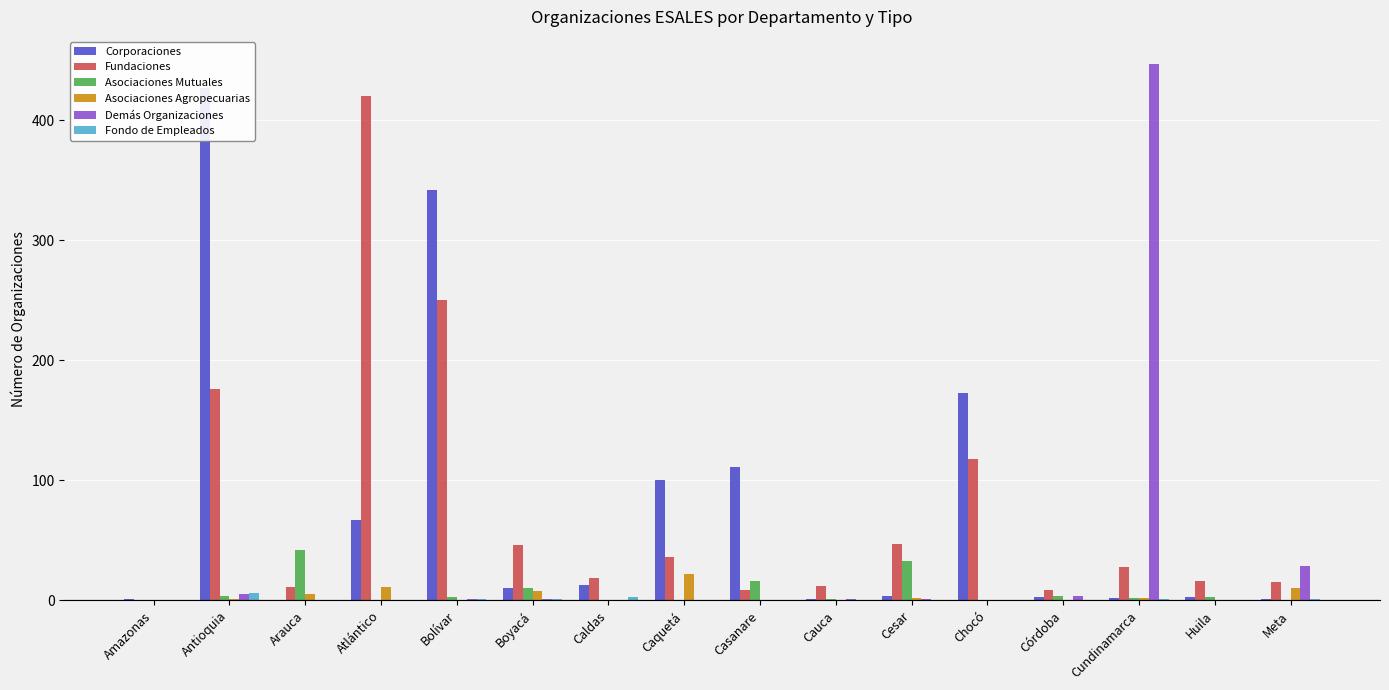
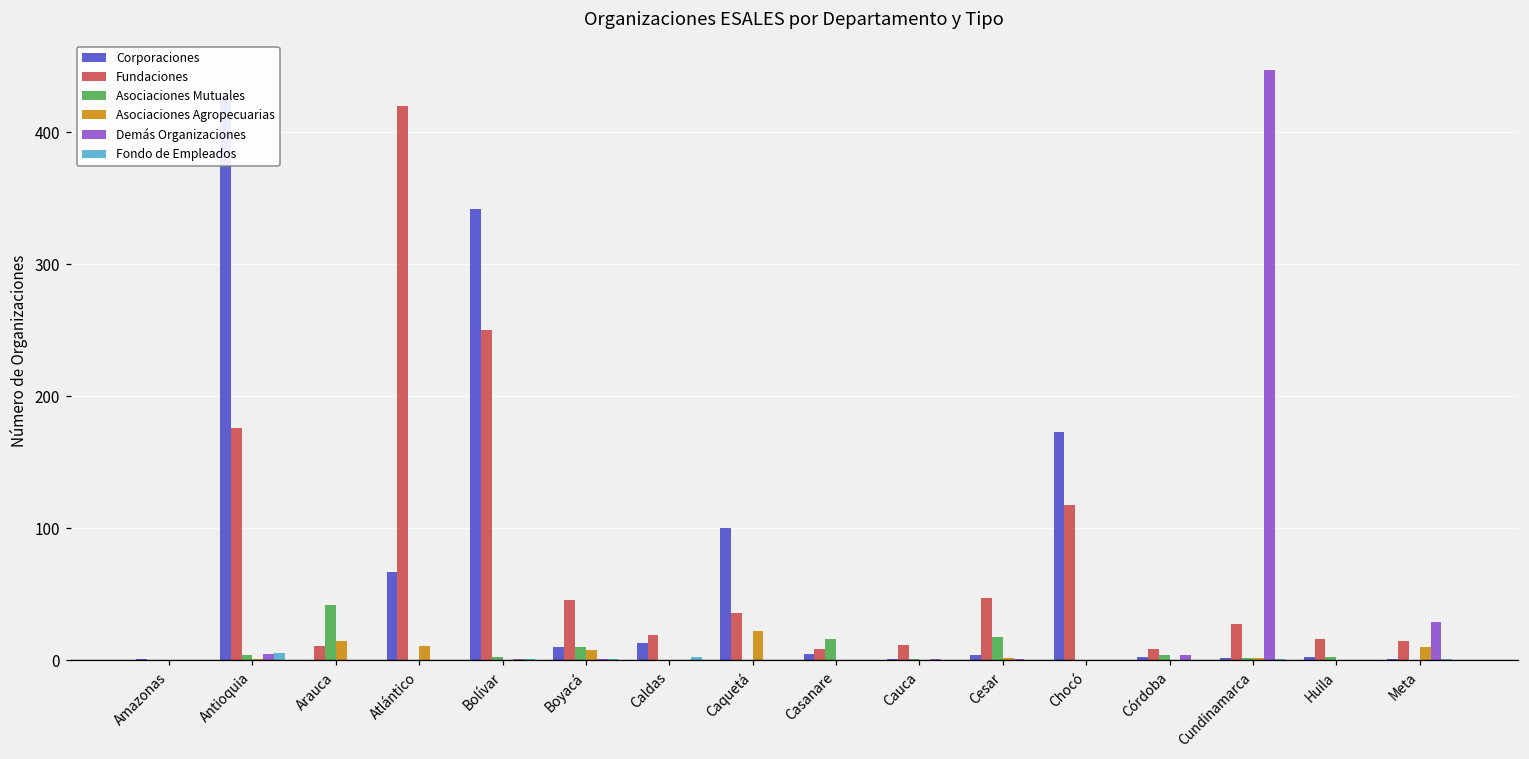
Asociaciones Agropecuarias, Arauca: 5 -> 15
Corporaciones, Casanare: 111 -> 5
Asociaciones Mutuales, Cesar: 33 -> 18
